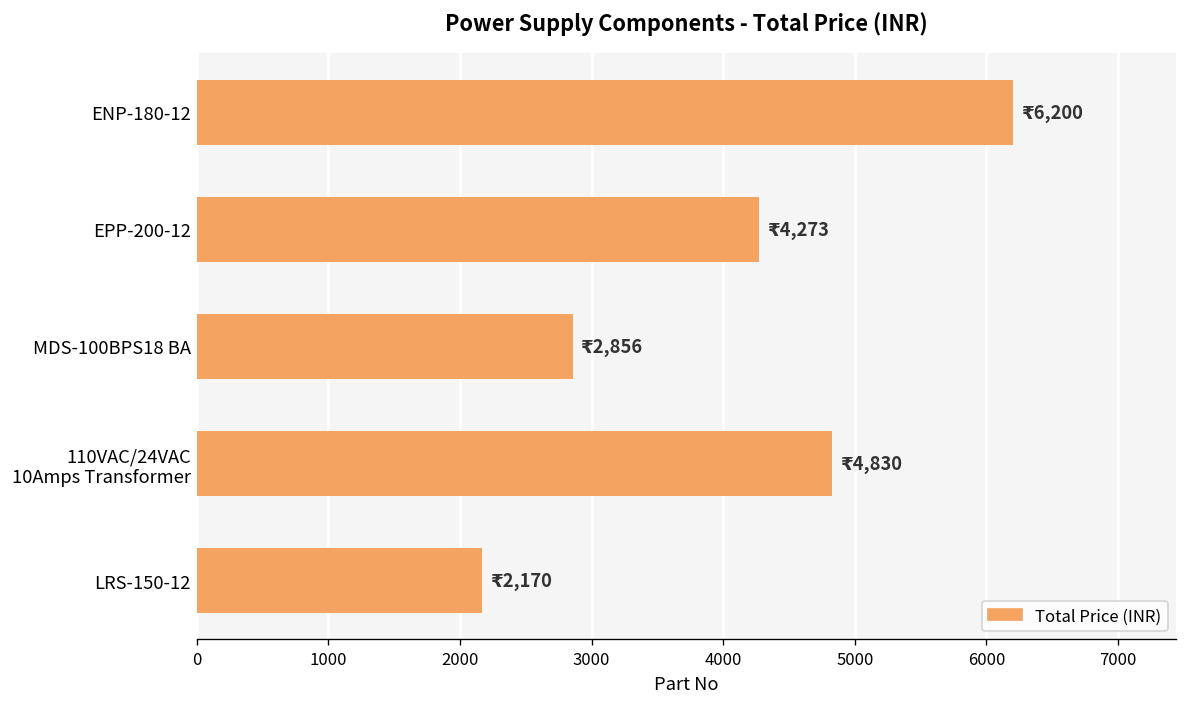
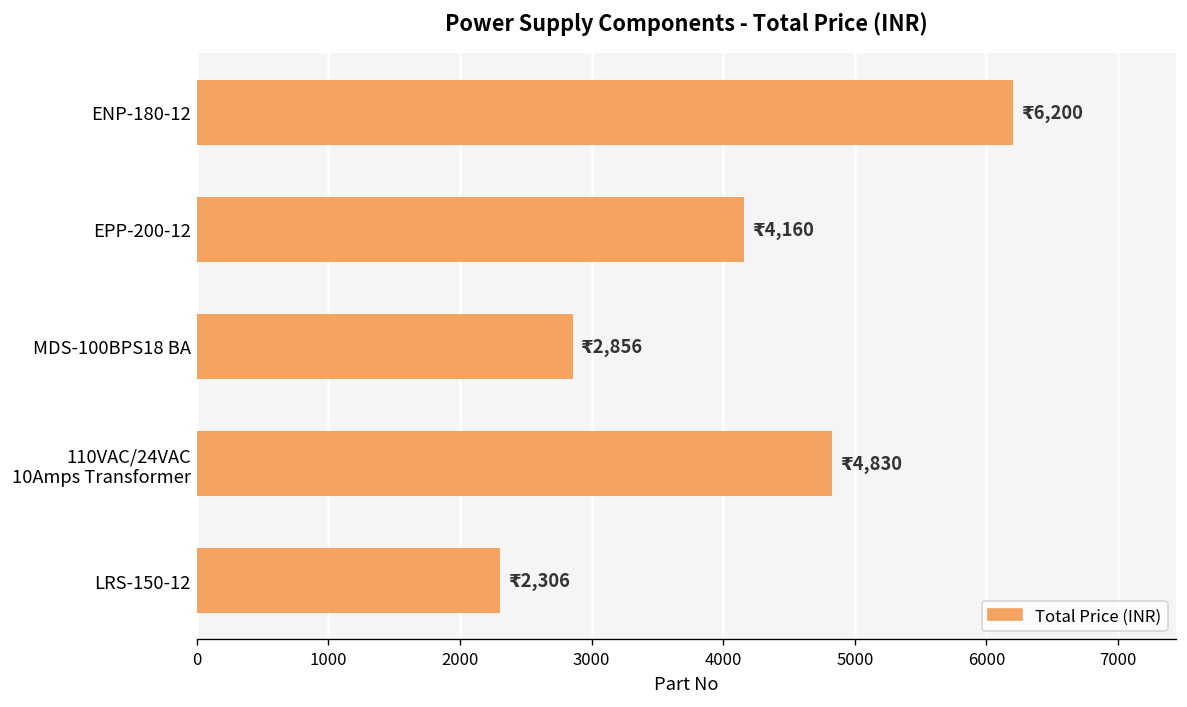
EPP-200-12: 4,273 -> 4,160
LRS-150-12: 2,170 -> 2,306
